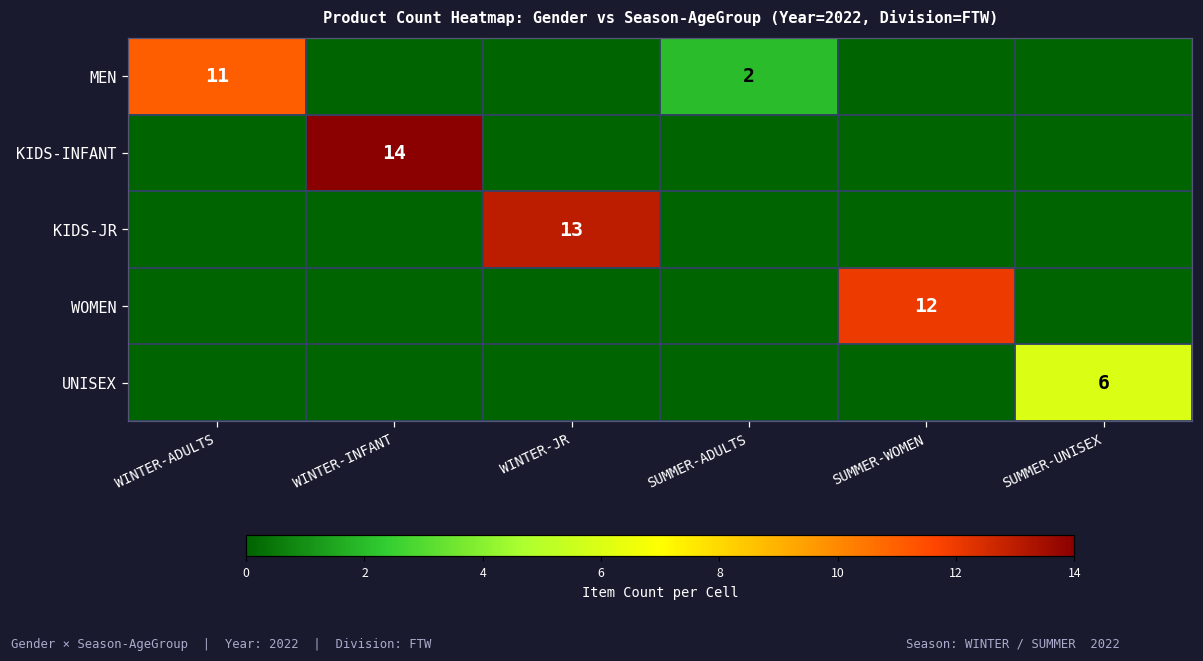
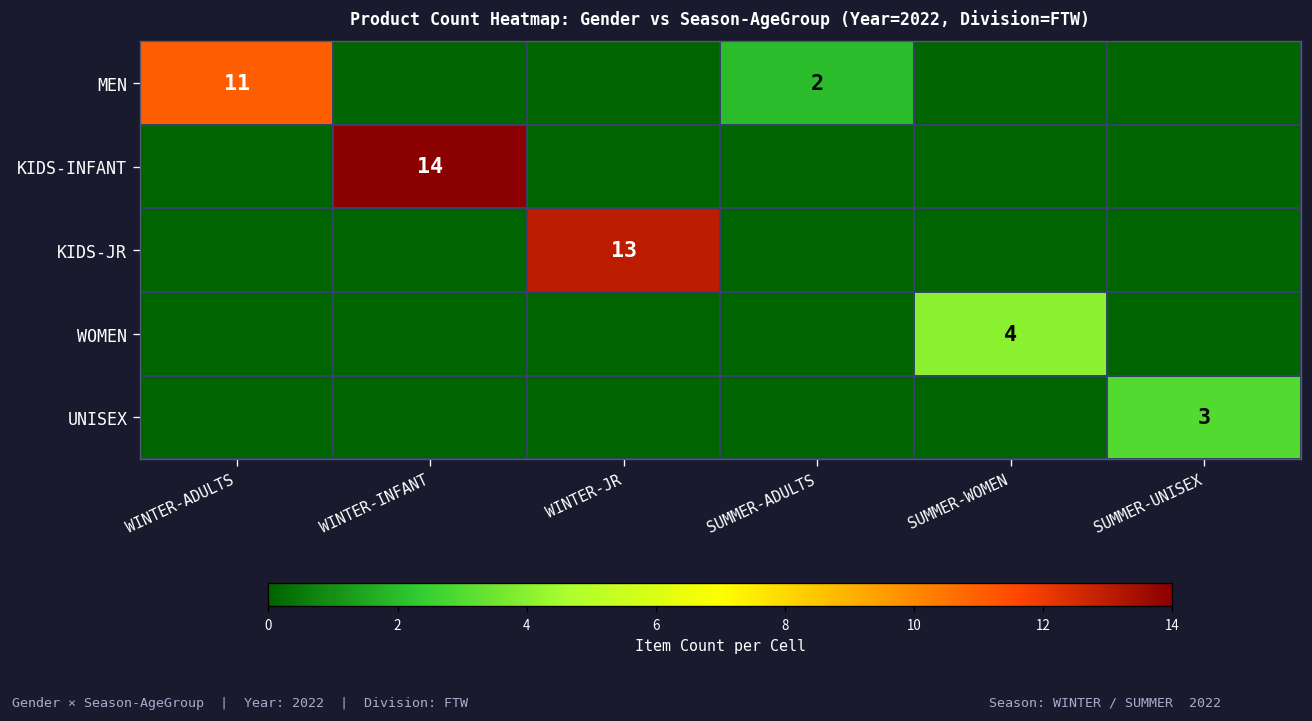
WOMEN, SUMMER-WOMEN: 12 -> 4
UNISEX, SUMMER-UNISEX: 6 -> 3
